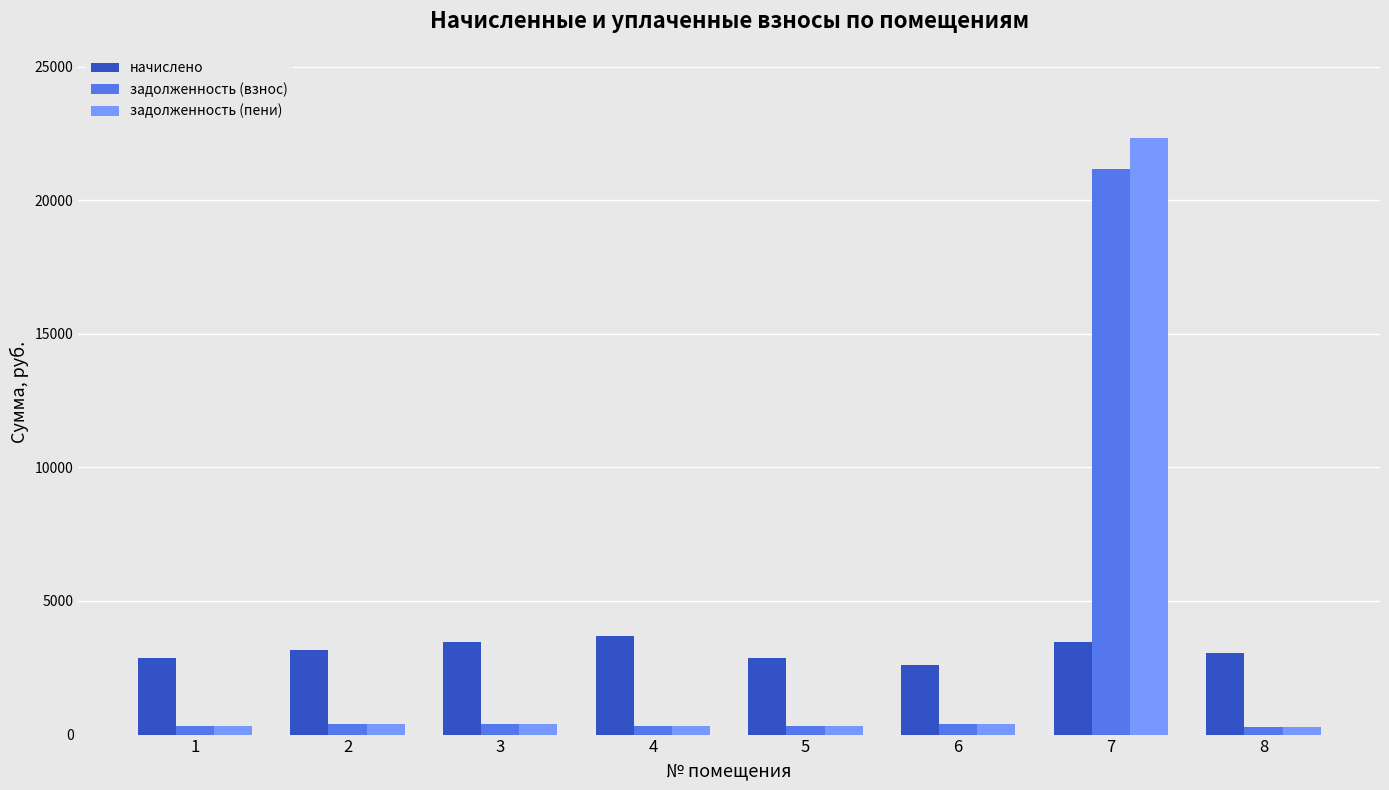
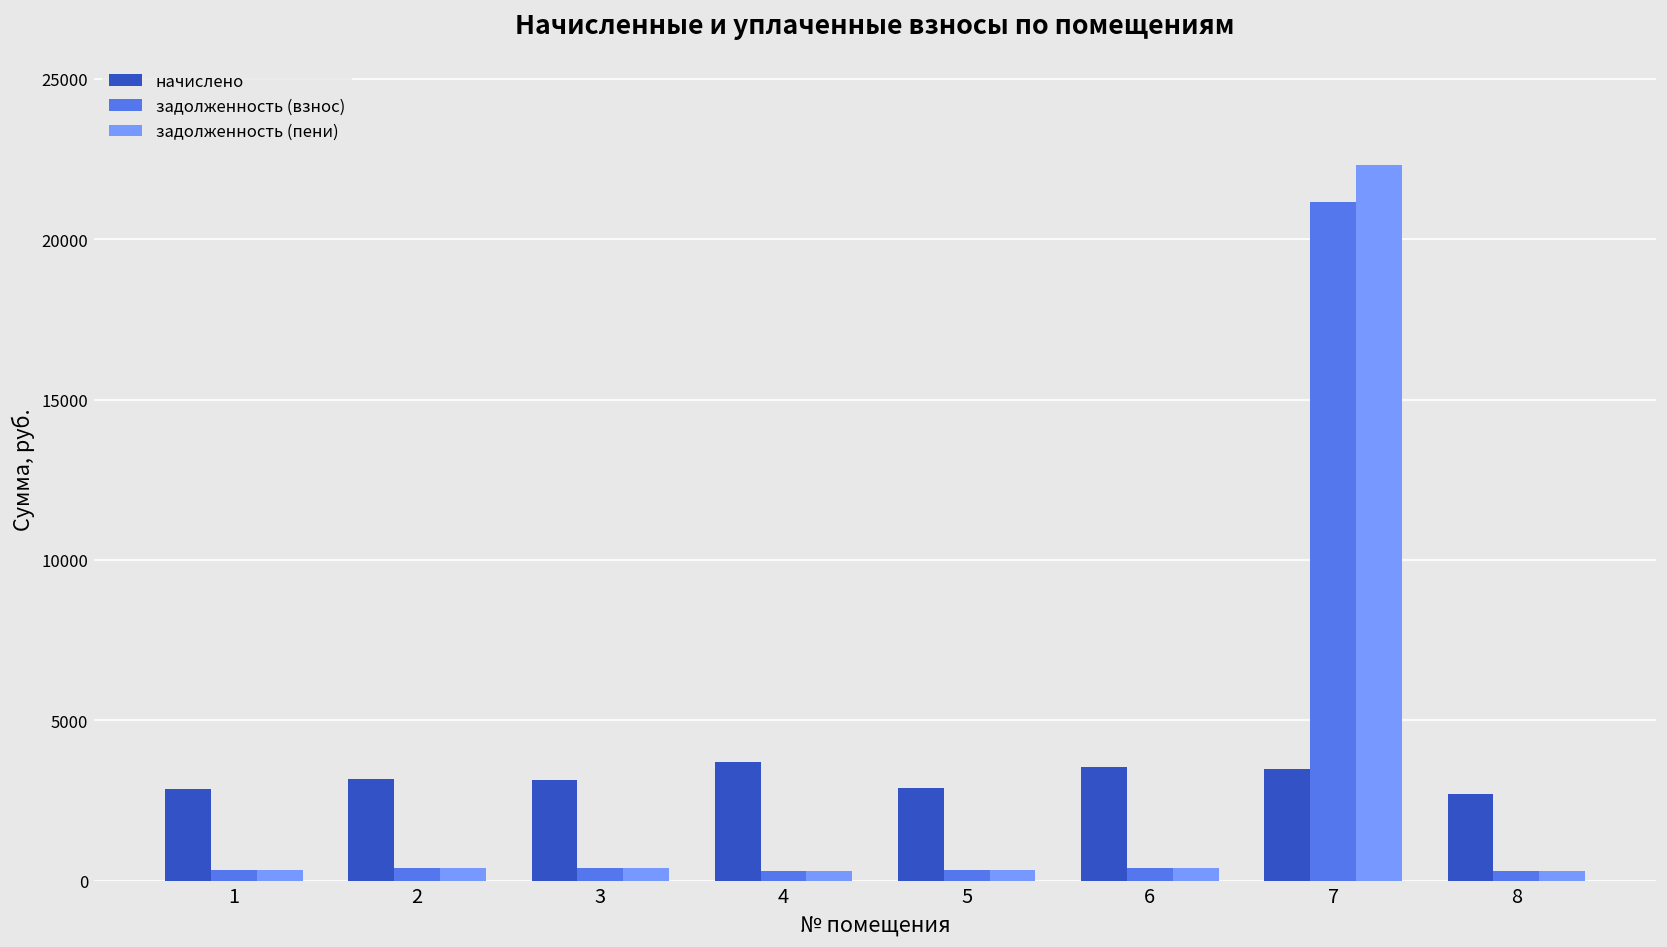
начислено, 3: 3500 -> 3100
начислено, 6: 2600 -> 3600
начислено, 8: 3100 -> 2700
